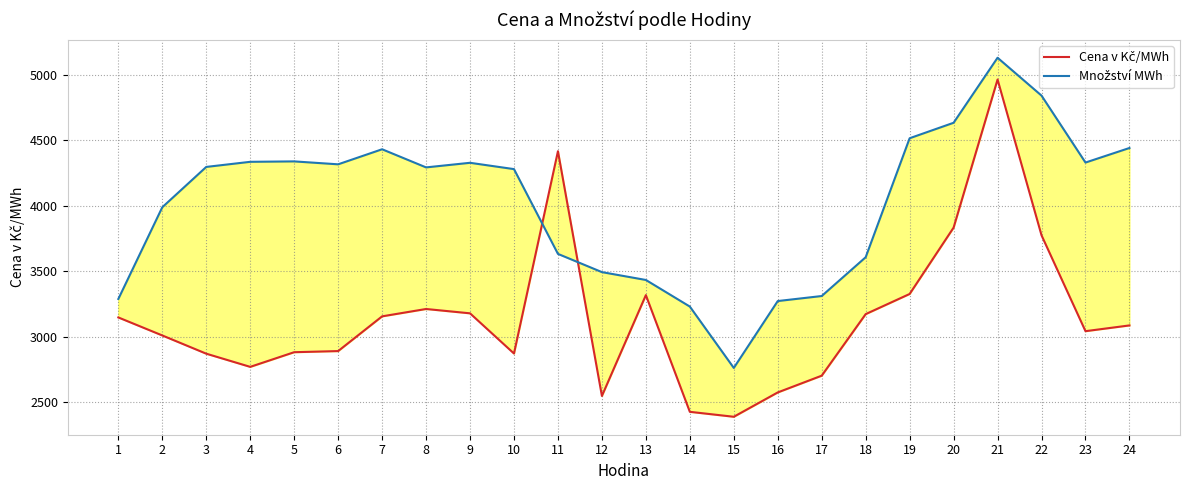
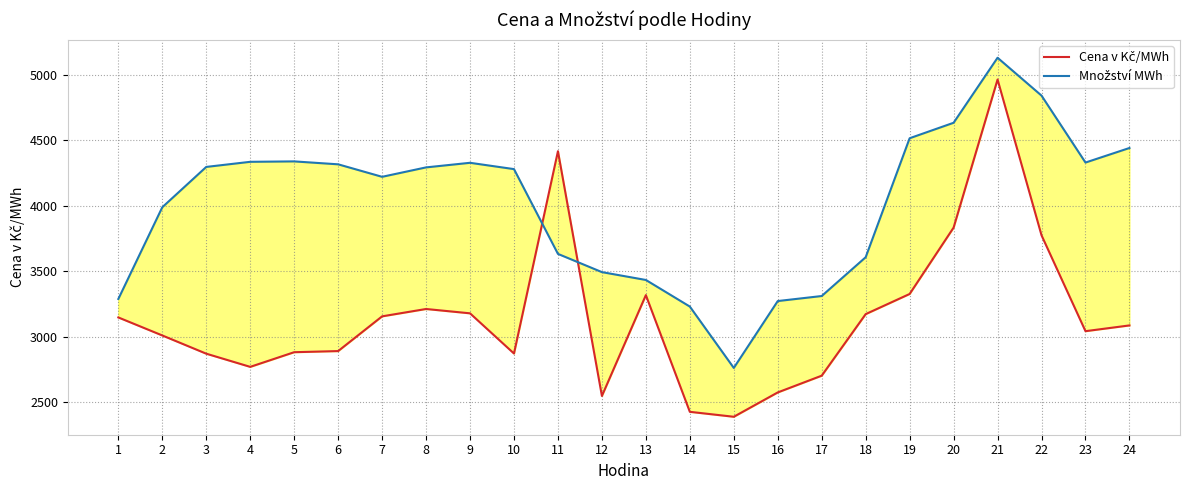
Množství MWh, 7: 4430 -> 4220
